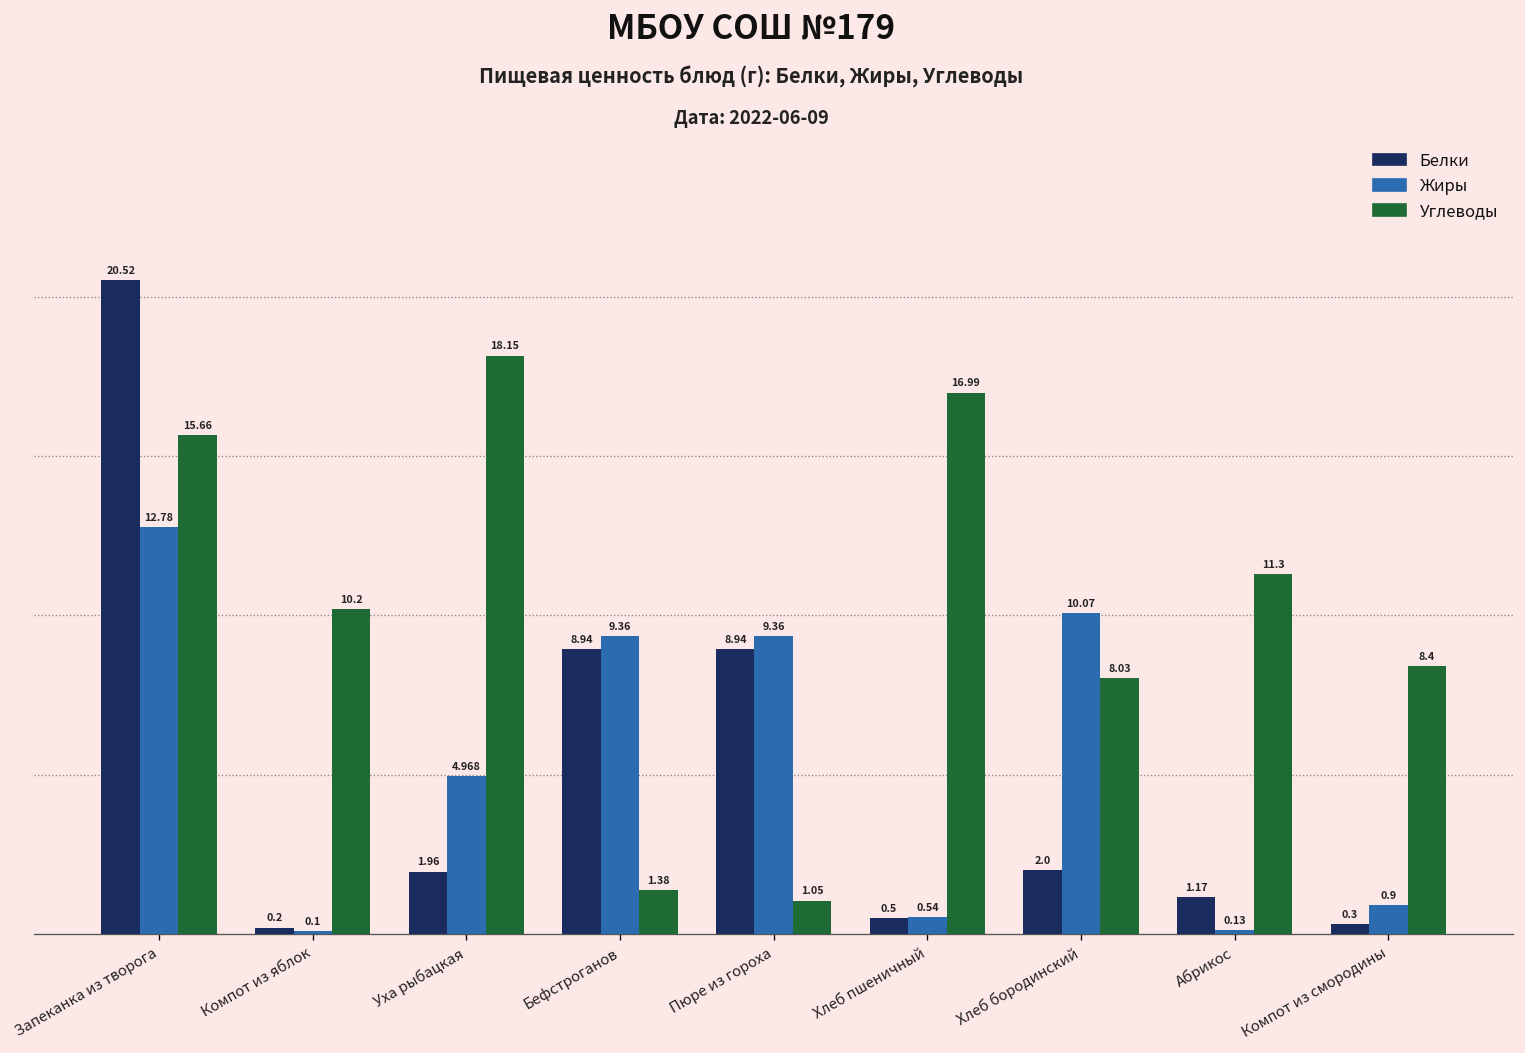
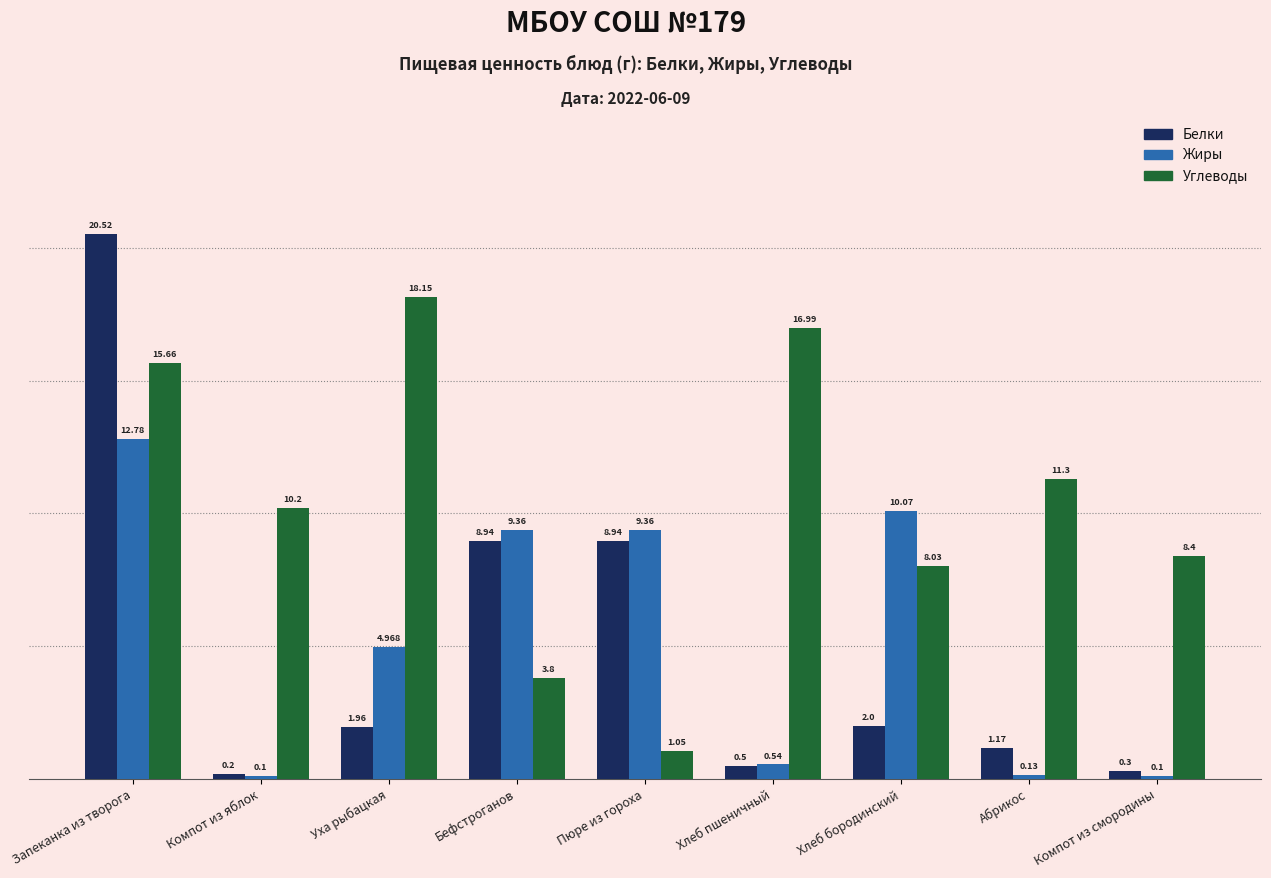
Углеводы, Бефстроганов: 1.38 -> 3.8
Жиры, Компот из смородины: 0.9 -> 0.1
